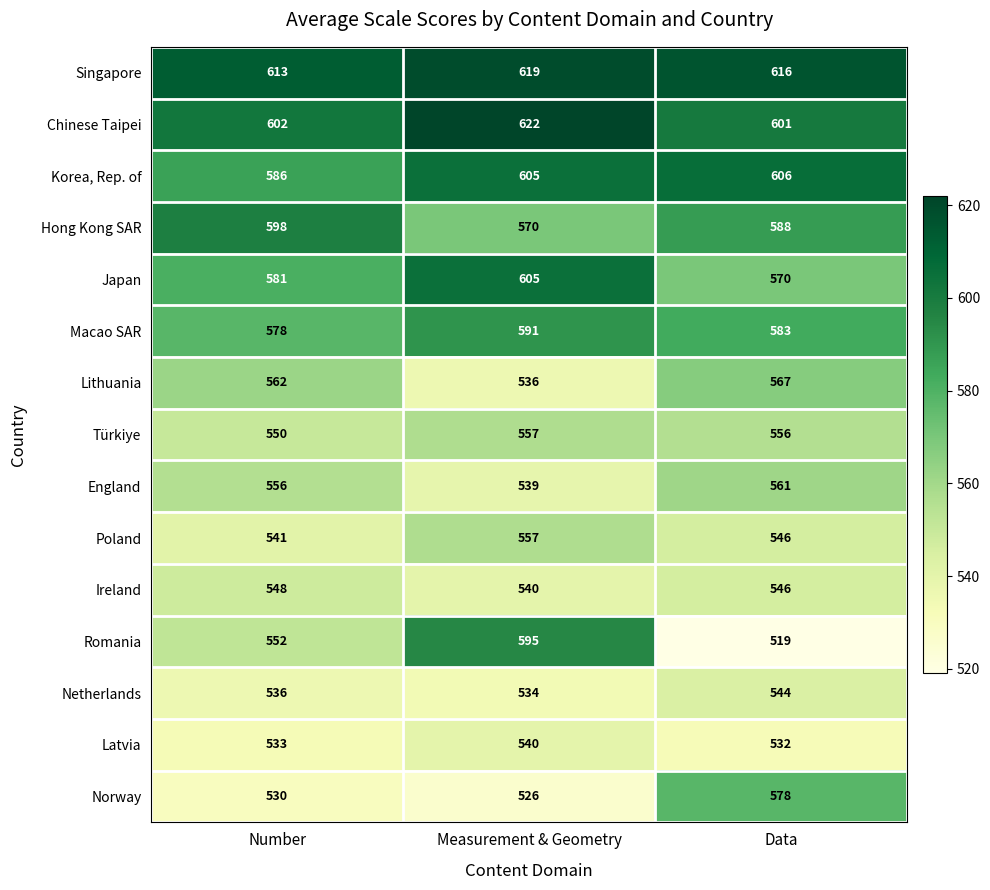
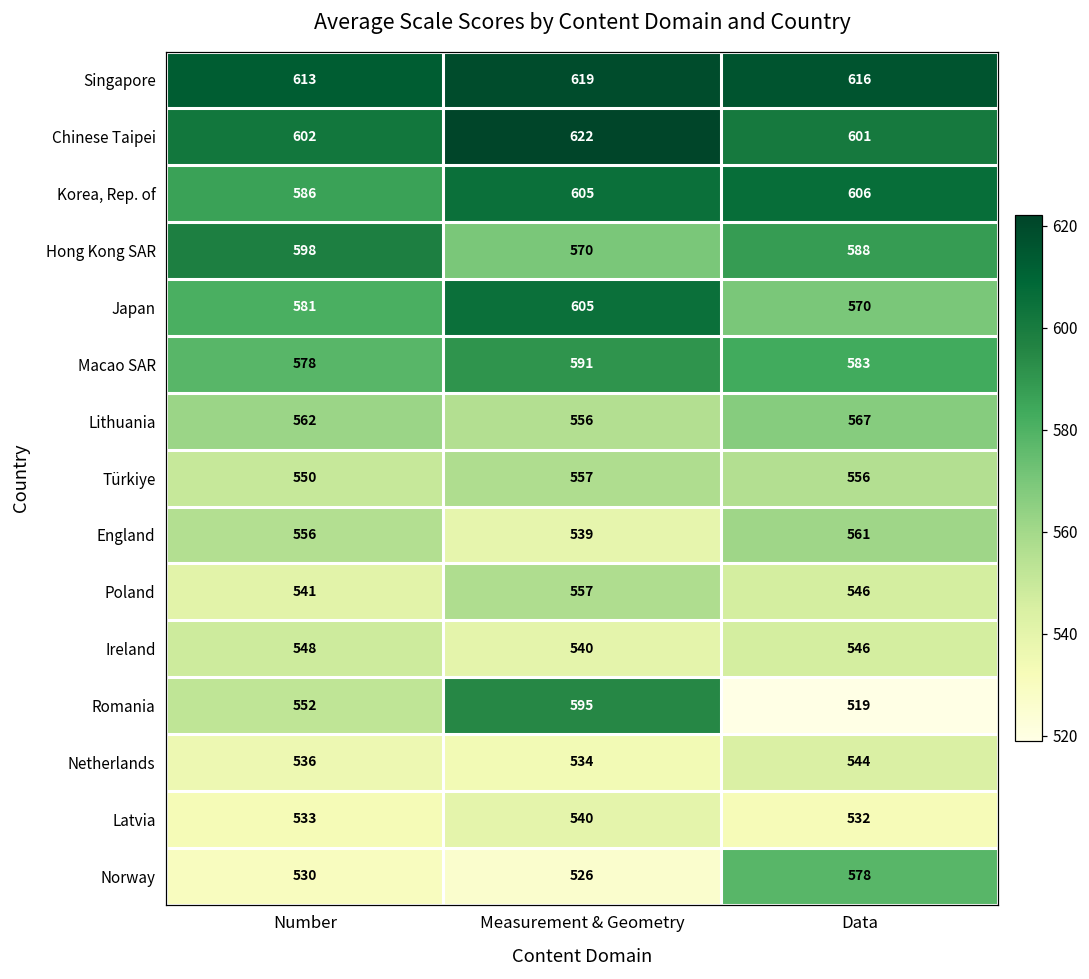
Lithuania, Measurement & Geometry: 536 -> 556
